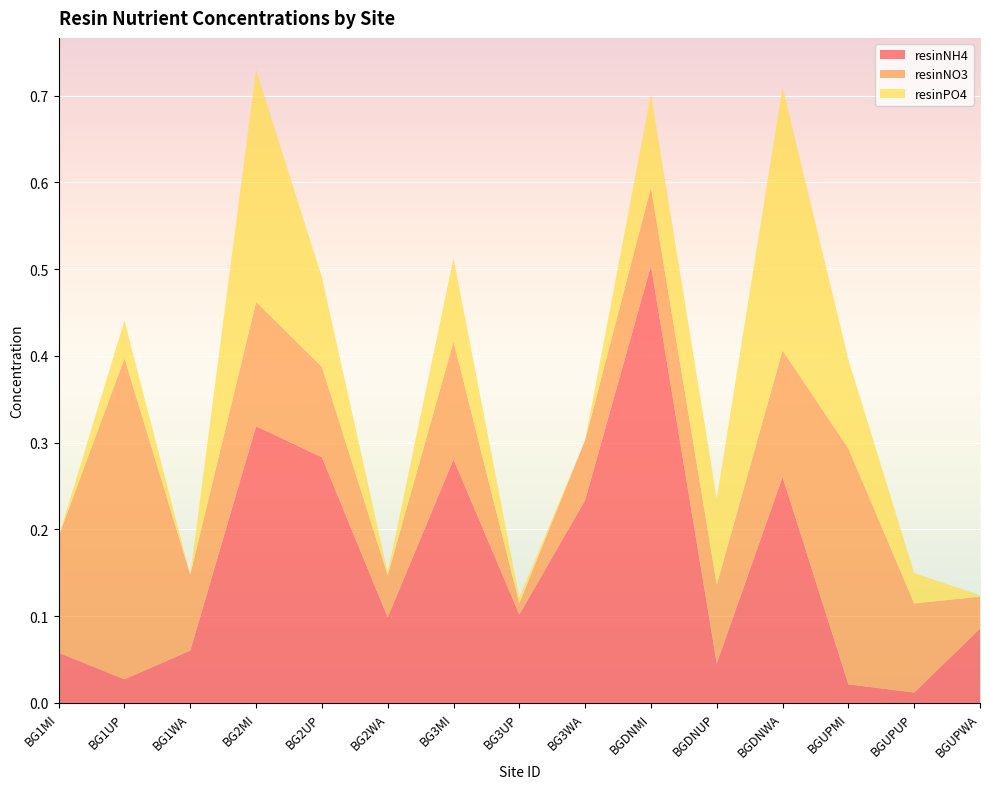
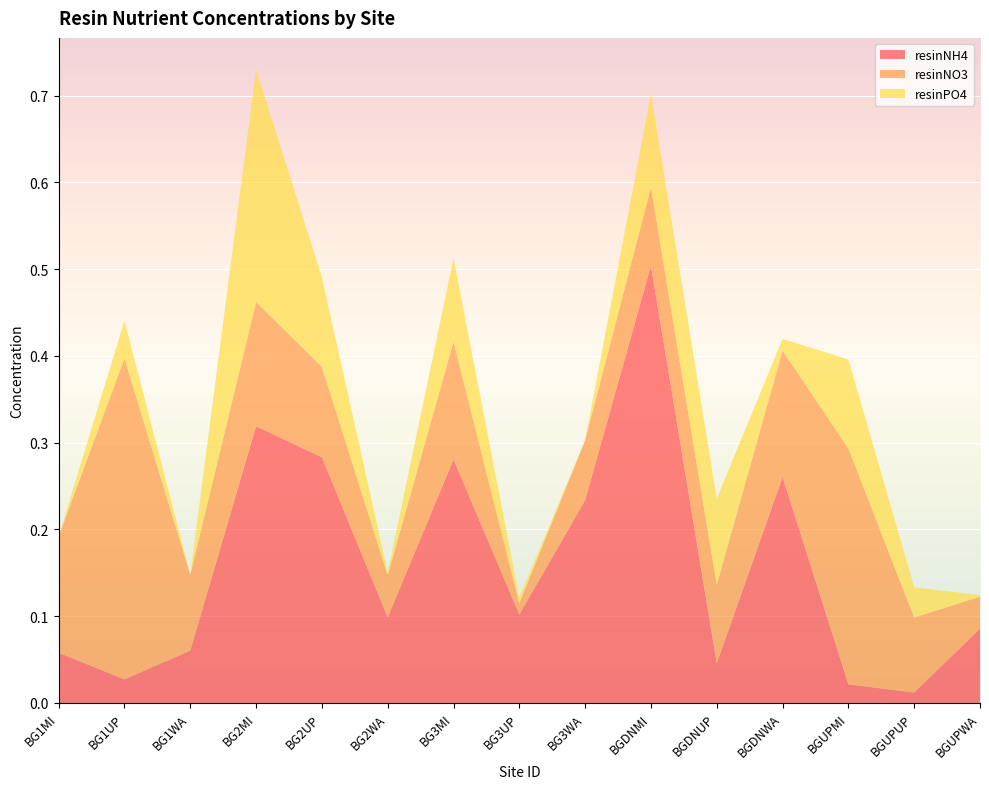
resinPO4, BGDNWA: 0.30 -> 0.01
resinNO3, BGUPUP: 0.10 -> 0.09
